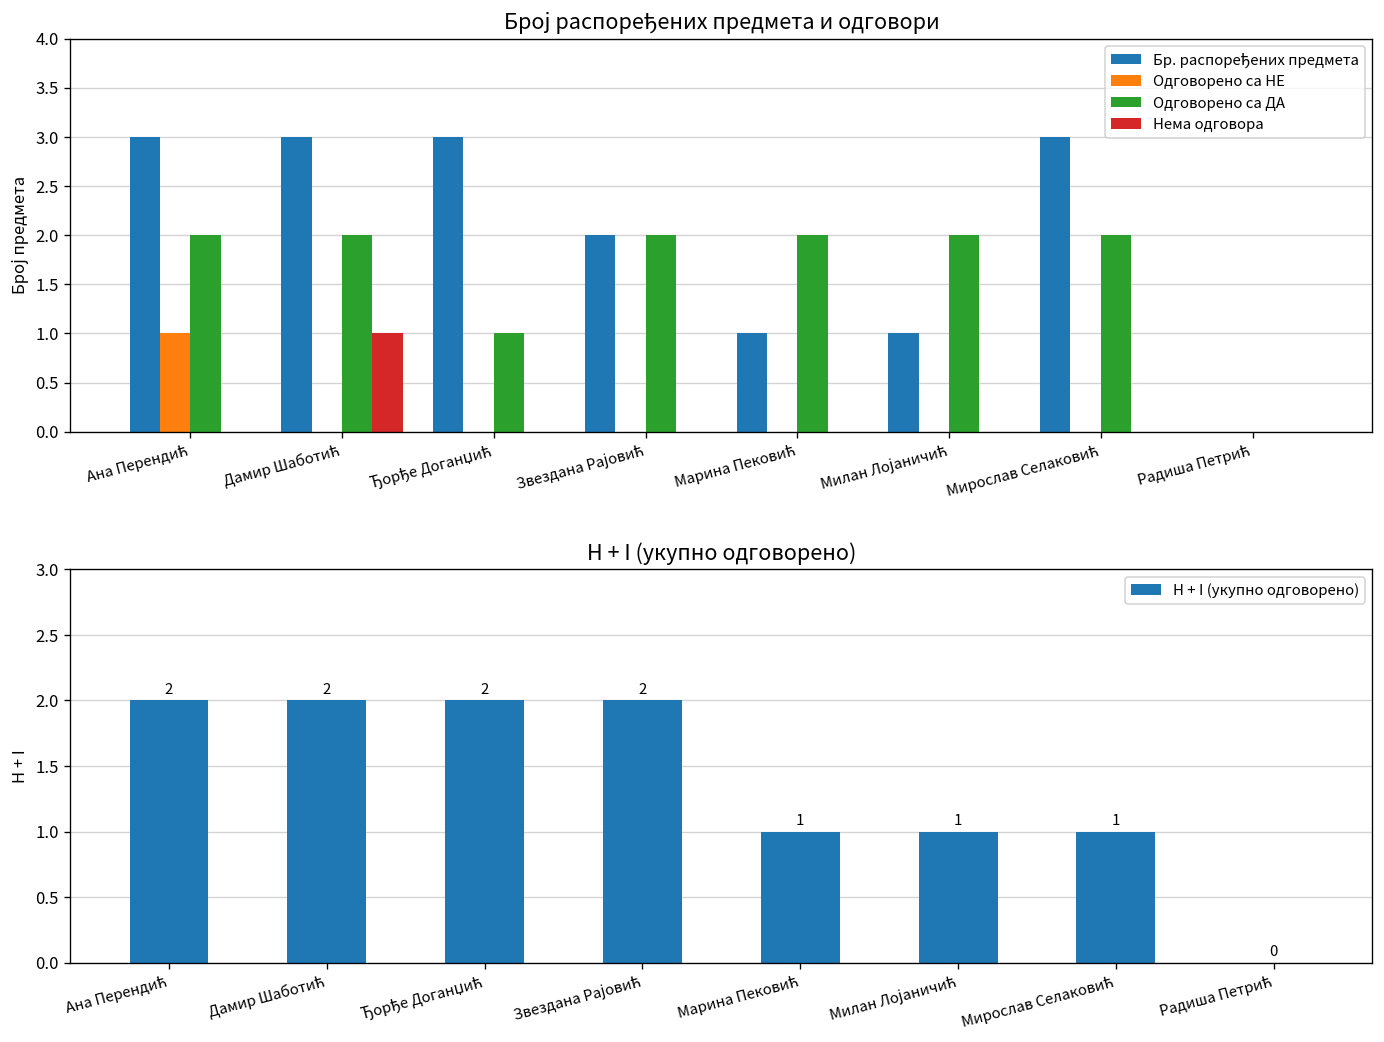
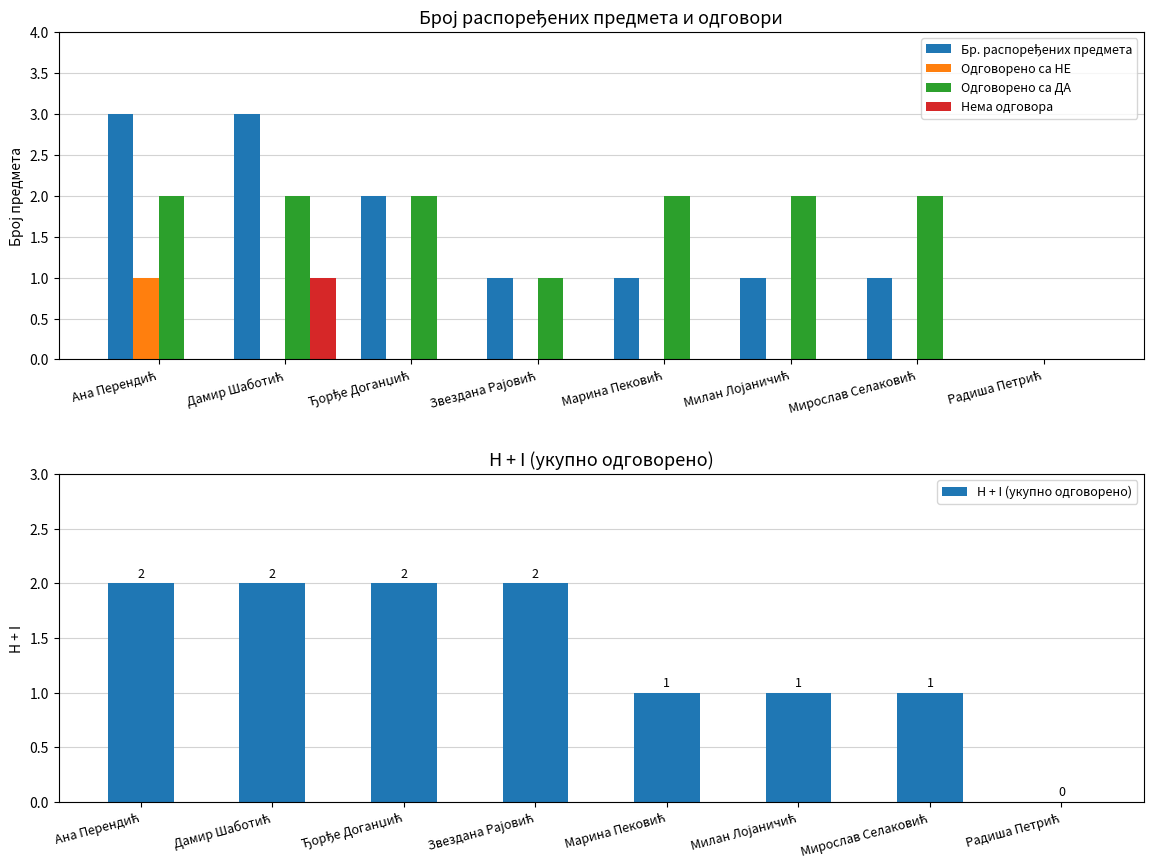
Број распоређених предмета и одговори, Бр. распоређених предмета, Ђорђе Доганџић: 3 -> 2
Број распоређених предмета и одговори, Одговорено са ДА, Ђорђе Доганџић: 1 -> 2
Број распоређених предмета и одговори, Бр. распоређених предмета, Звездана Рајовић: 2 -> 1
Број распоређених предмета и одговори, Одговорено са ДА, Звездана Рајовић: 2 -> 1
Број распоређених предмета и одговори, Бр. распоређених предмета, Мирослав Селаковић: 3 -> 1
